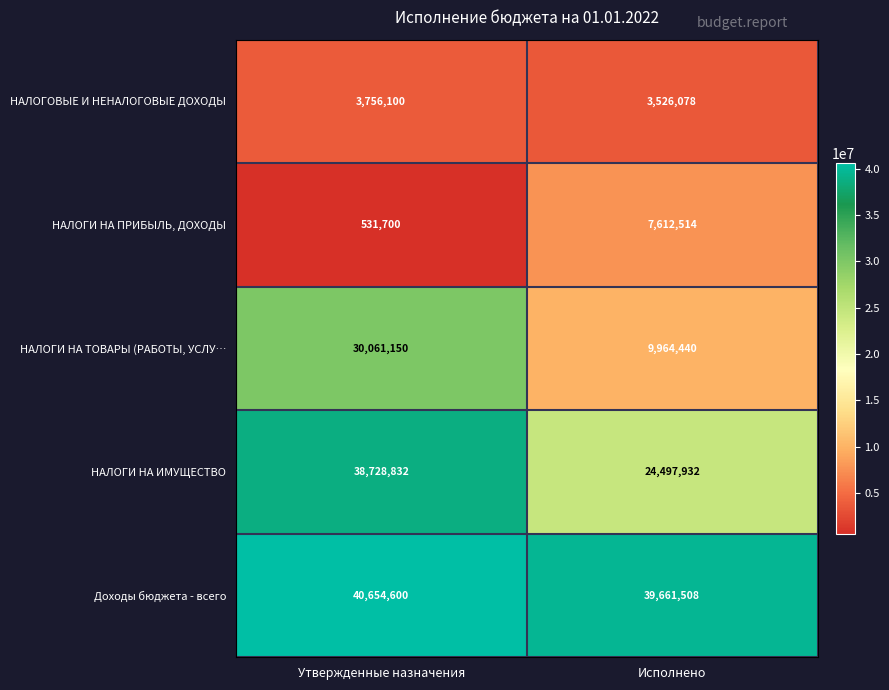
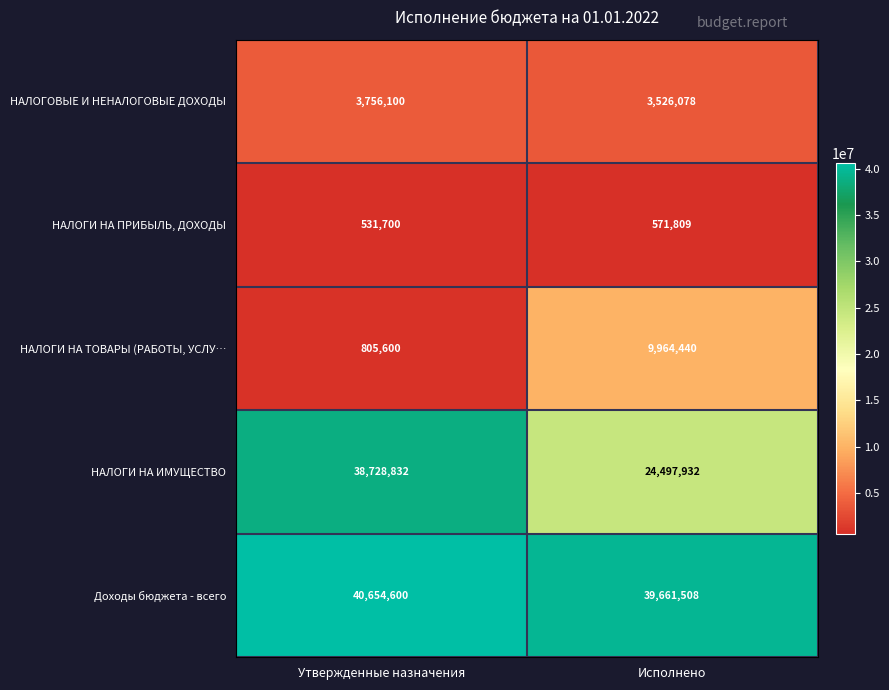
НАЛОГИ НА ПРИБЫЛЬ, ДОХОДЫ, Исполнено: 7,612,514 -> 571,809
НАЛОГИ НА ТОВАРЫ (РАБОТЫ, УСЛУ…, Утвержденные назначения: 30,061,150 -> 805,600
